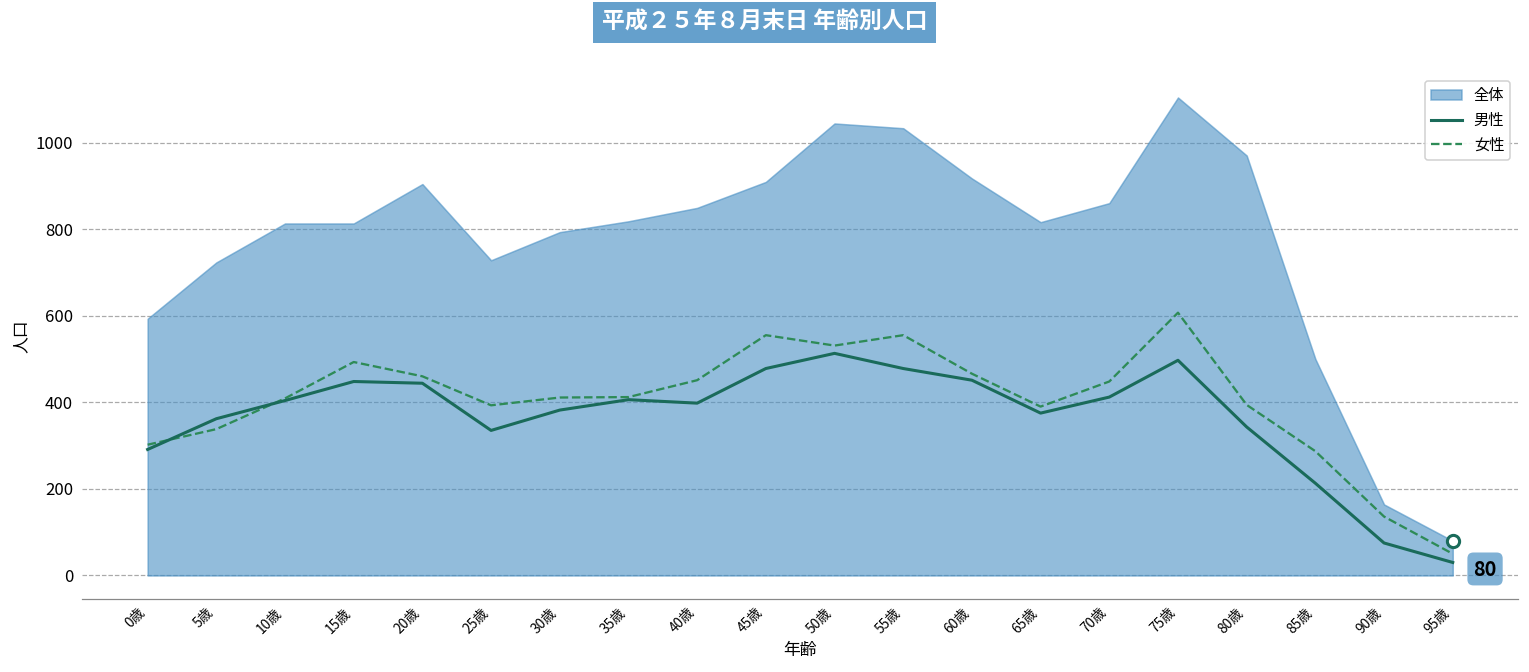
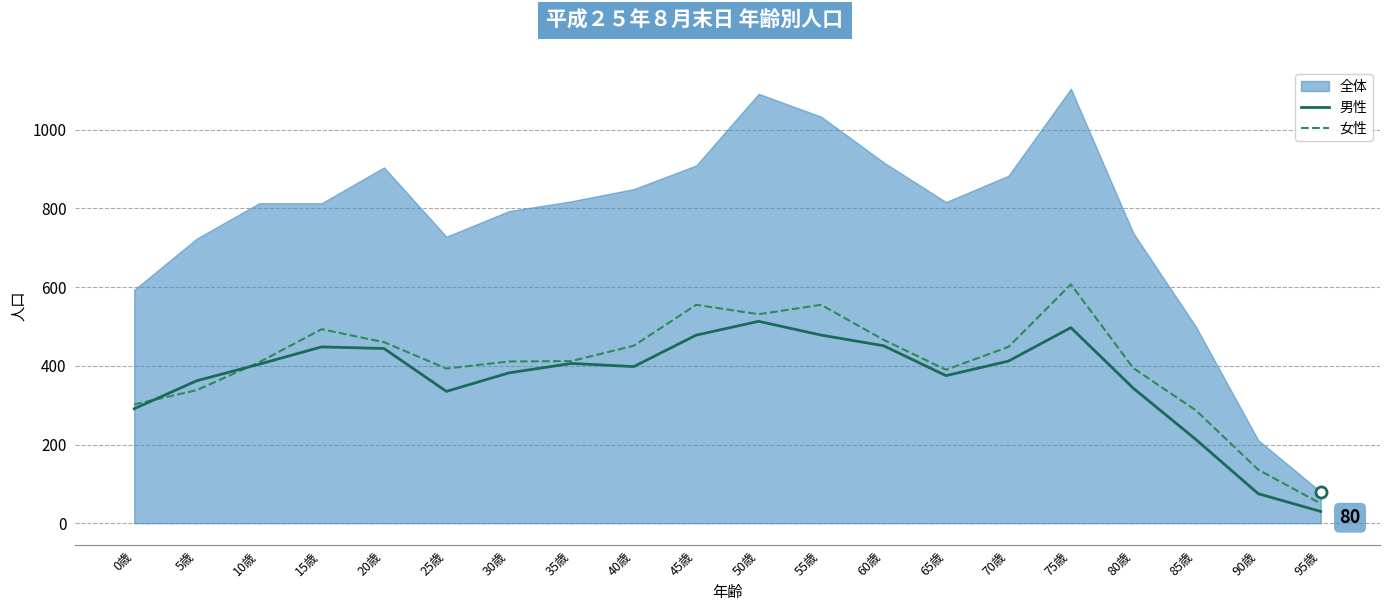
全体, 50歳: 1040 -> 1090
全体, 70歳: 860 -> 880
全体, 80歳: 970 -> 740
全体, 90歳: 160 -> 210
